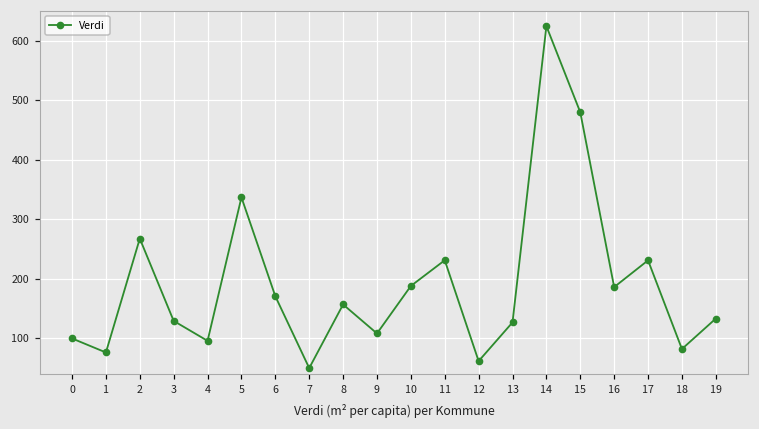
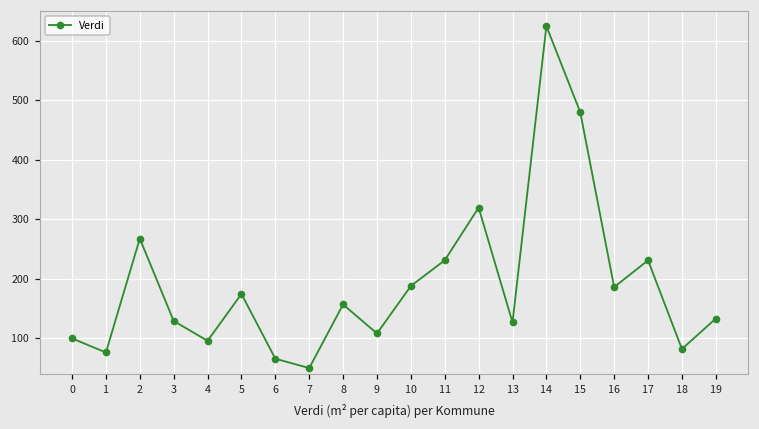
5: 340 -> 170
6: 170 -> 70
12: 60 -> 320
